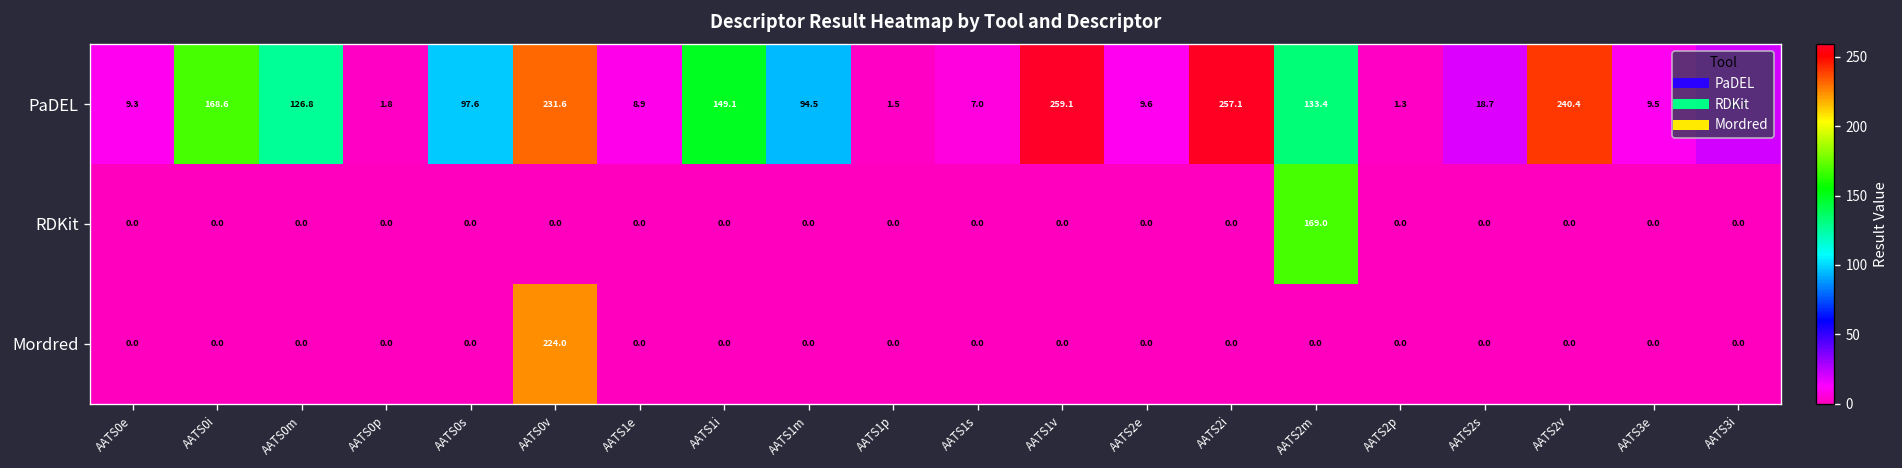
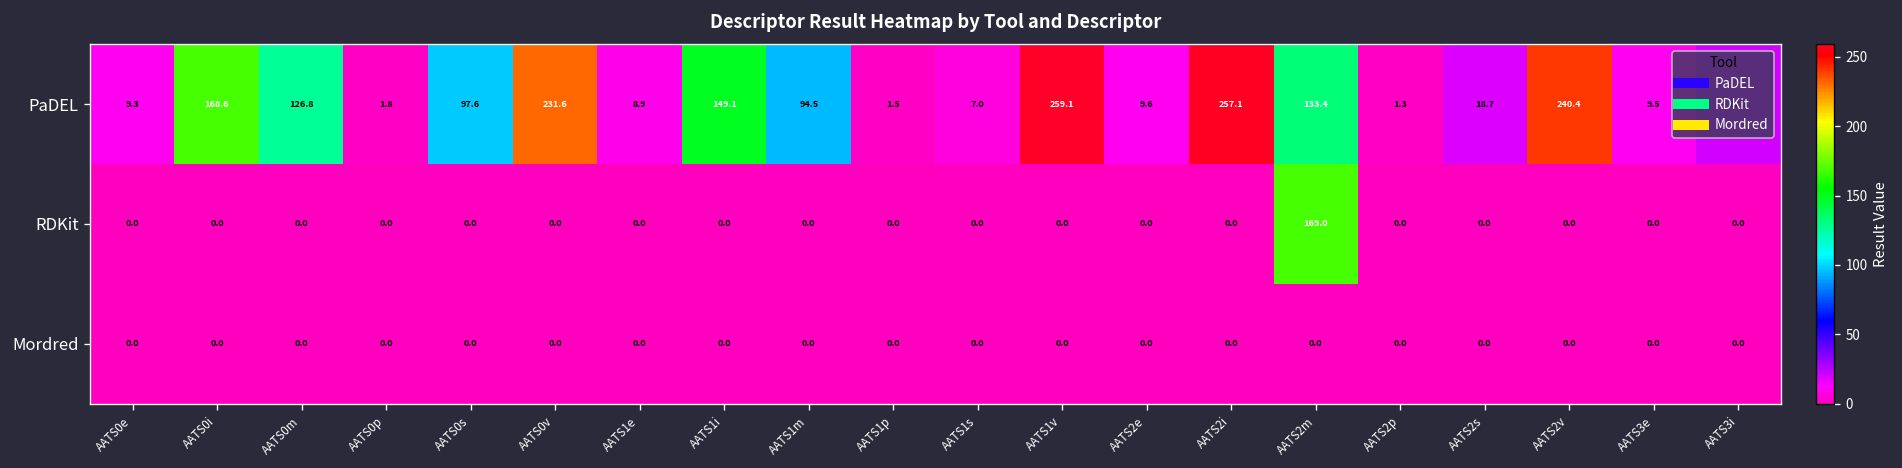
Mordred, AATS0v: 224.0 -> 0.0
